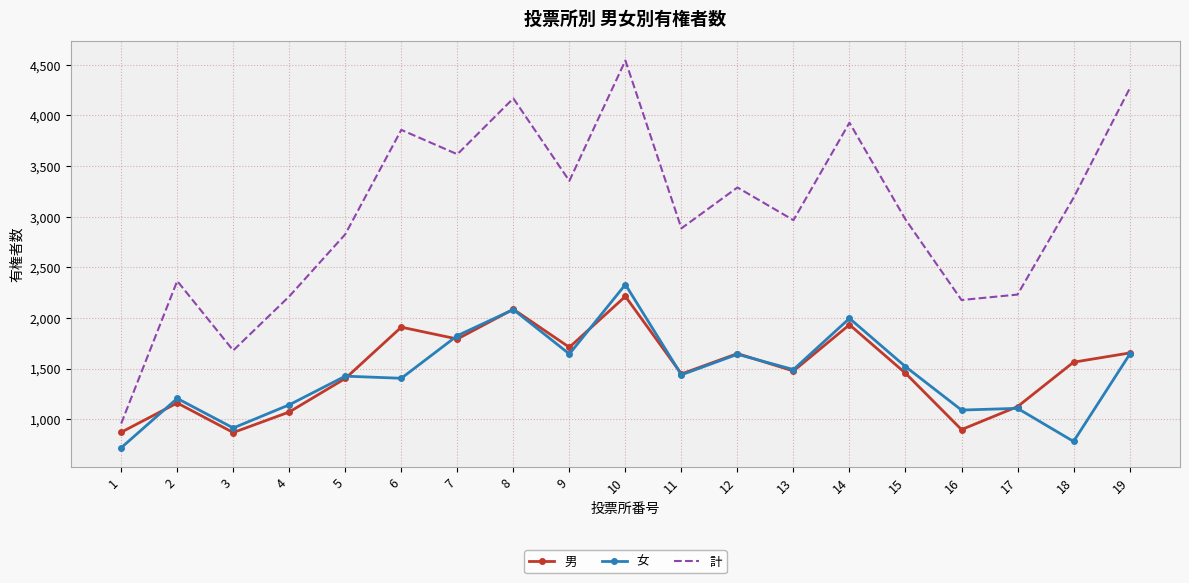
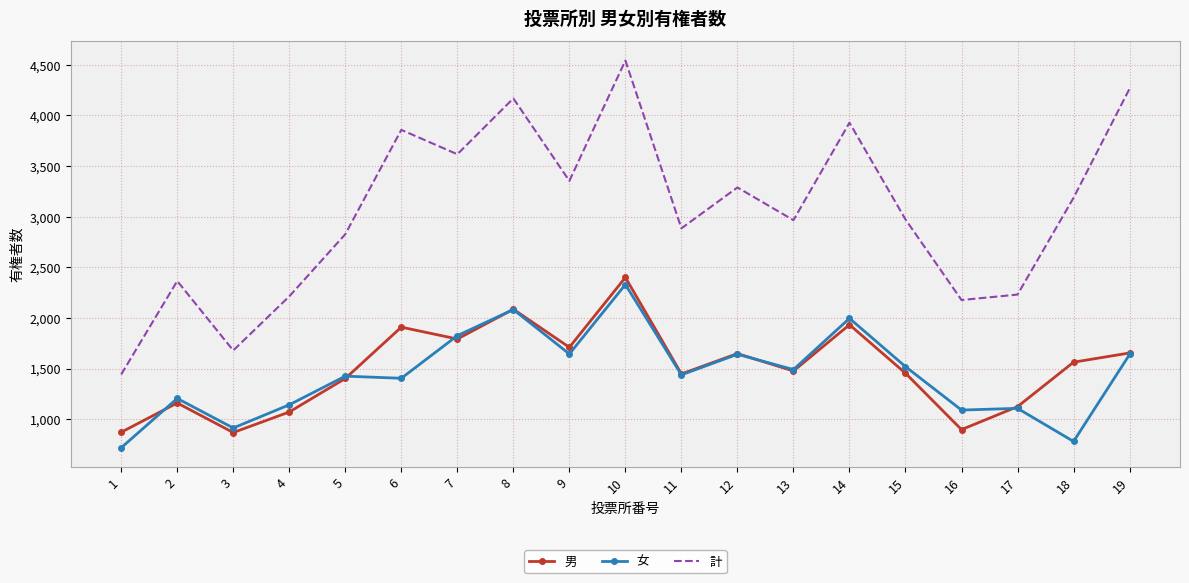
計, 1: 960 -> 1,440
男, 10: 2,210 -> 2,400
